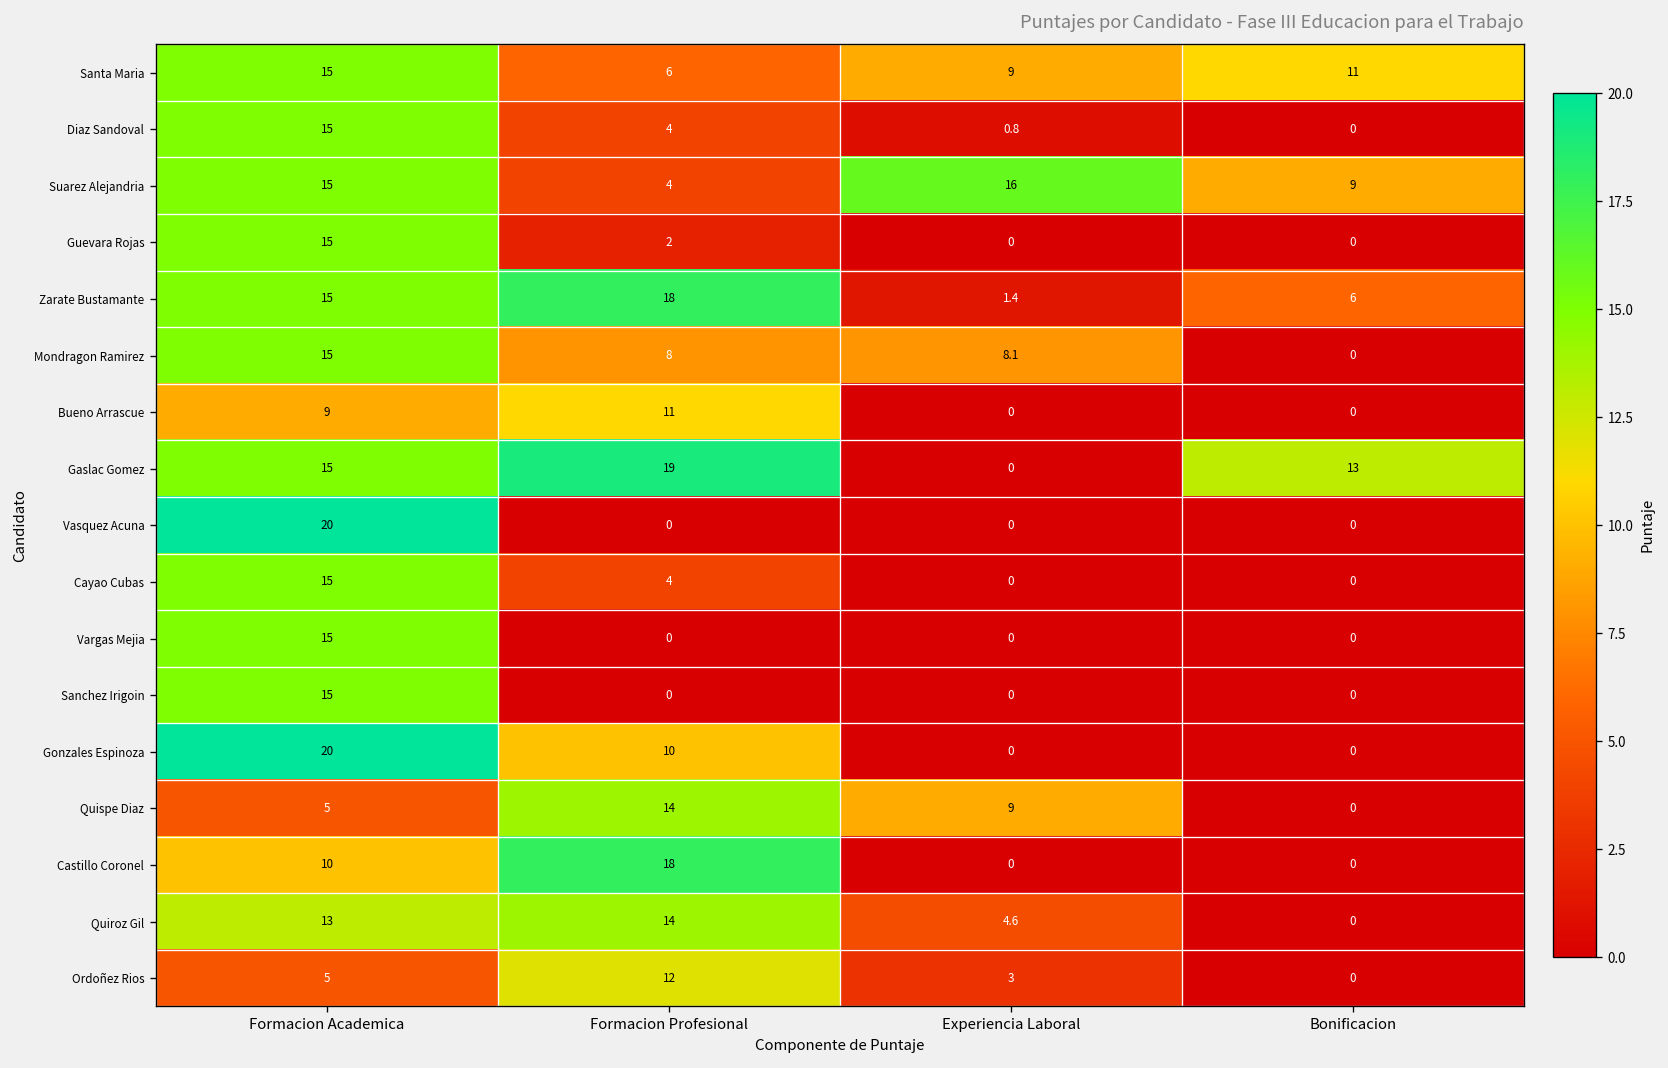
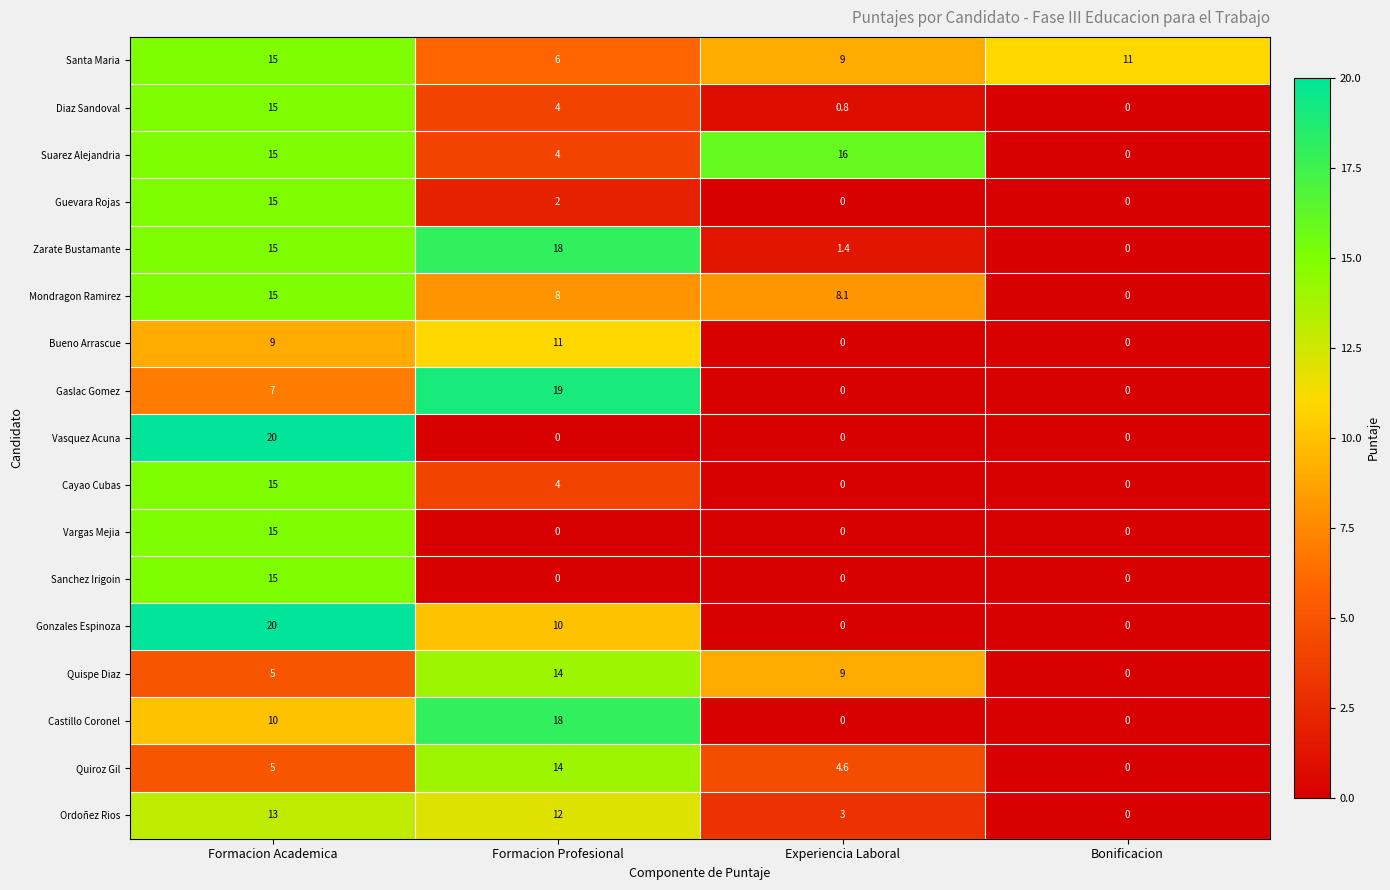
Suarez Alejandria, Bonificacion: 9 -> 0
Zarate Bustamante, Bonificacion: 6 -> 0
Gaslac Gomez, Formacion Academica: 15 -> 7
Gaslac Gomez, Bonificacion: 13 -> 0
Quiroz Gil, Formacion Academica: 13 -> 5
Ordoñez Rios, Formacion Academica: 5 -> 13
